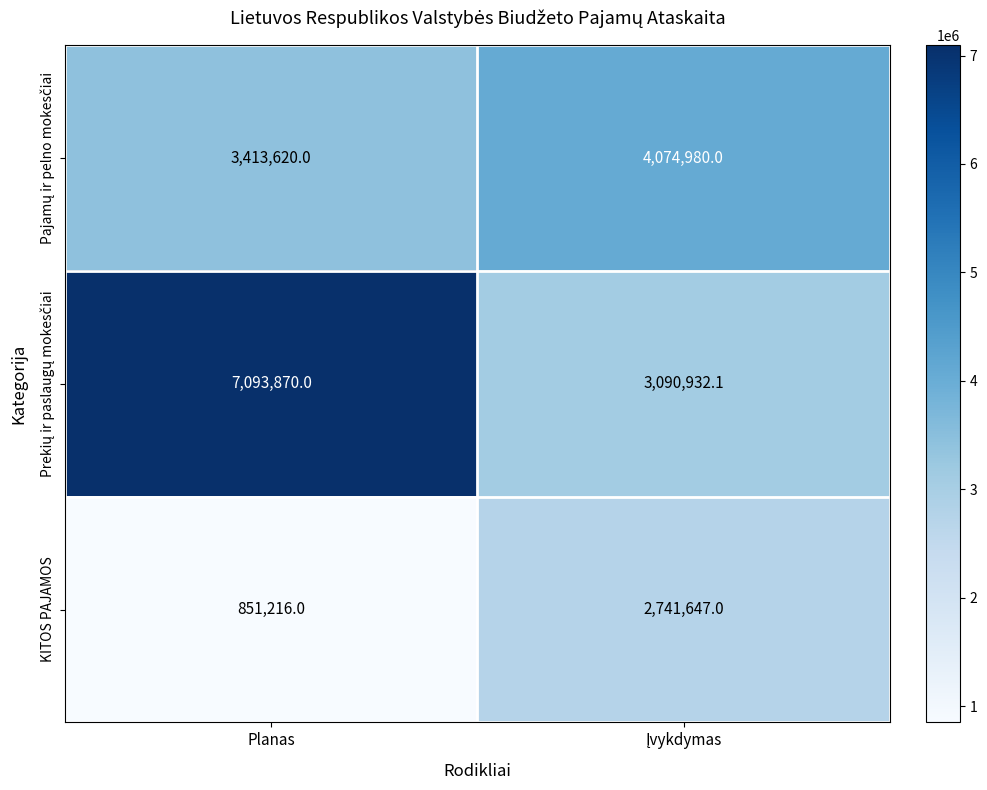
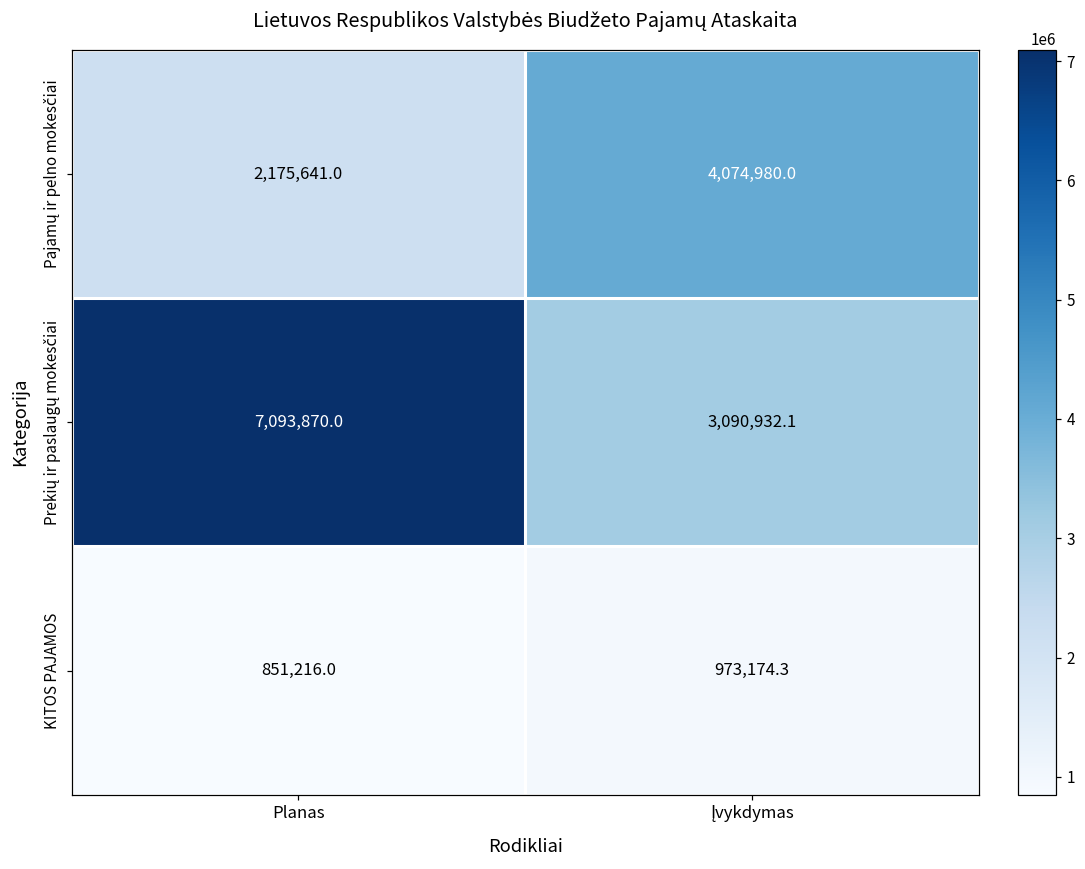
Pajamų ir pelno mokesčiai, Planas: 3,413,620.0 -> 2,175,641.0
KITOS PAJAMOS, Įvykdymas: 2,741,647.0 -> 973,174.3
